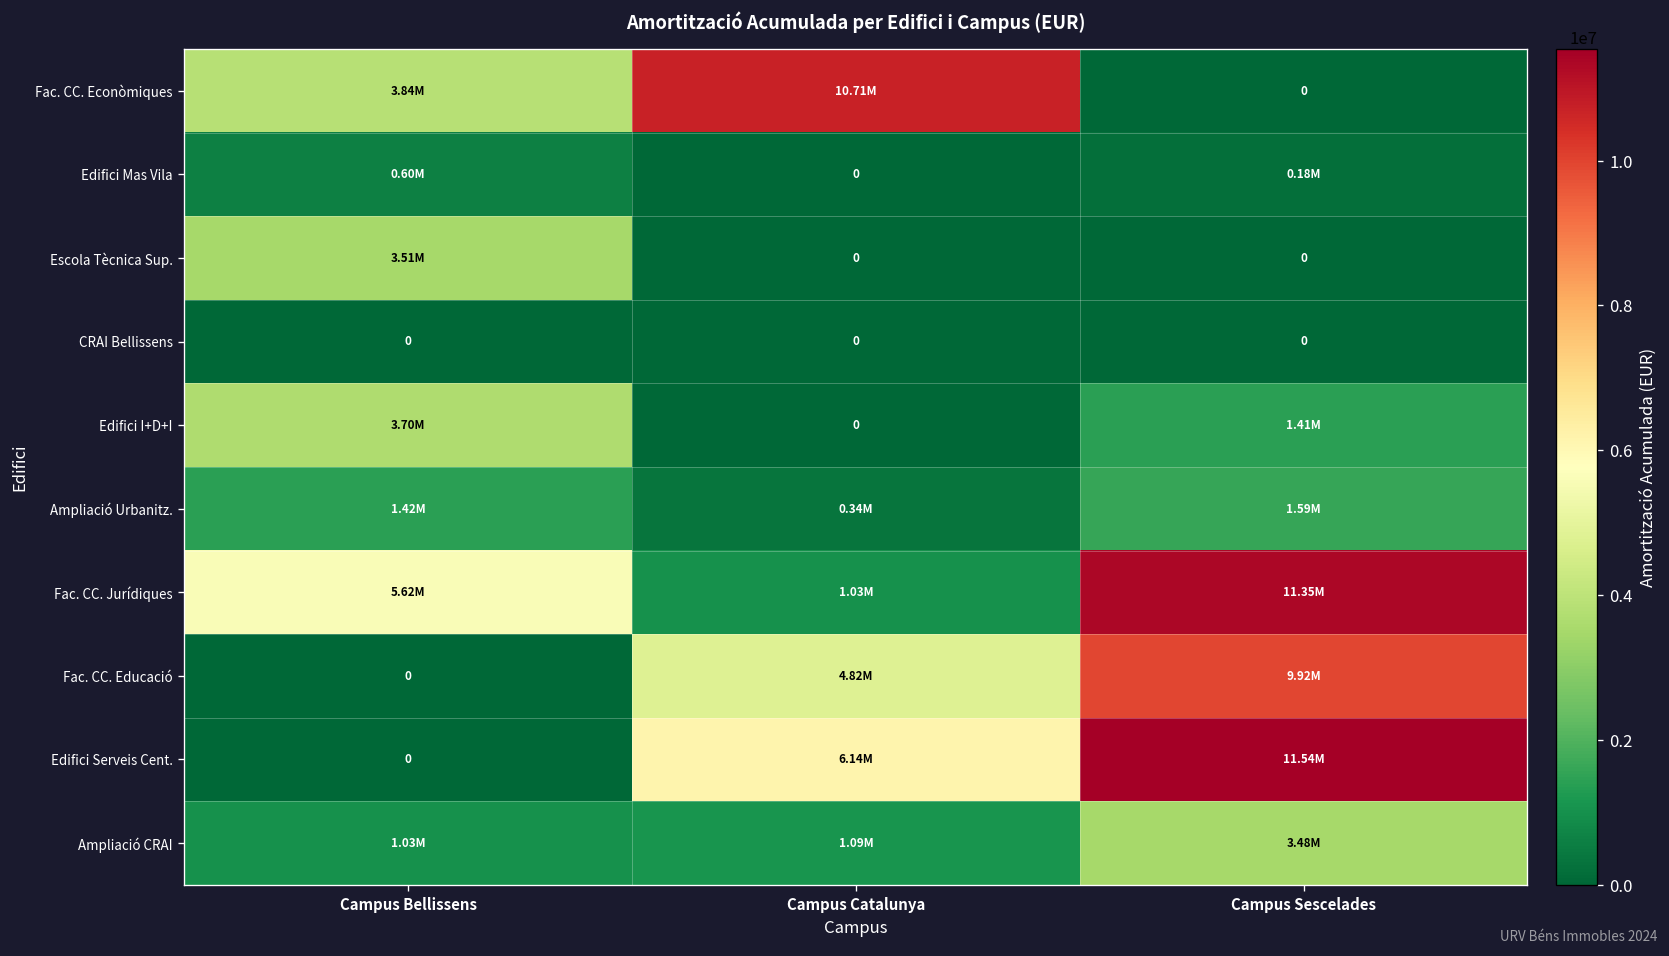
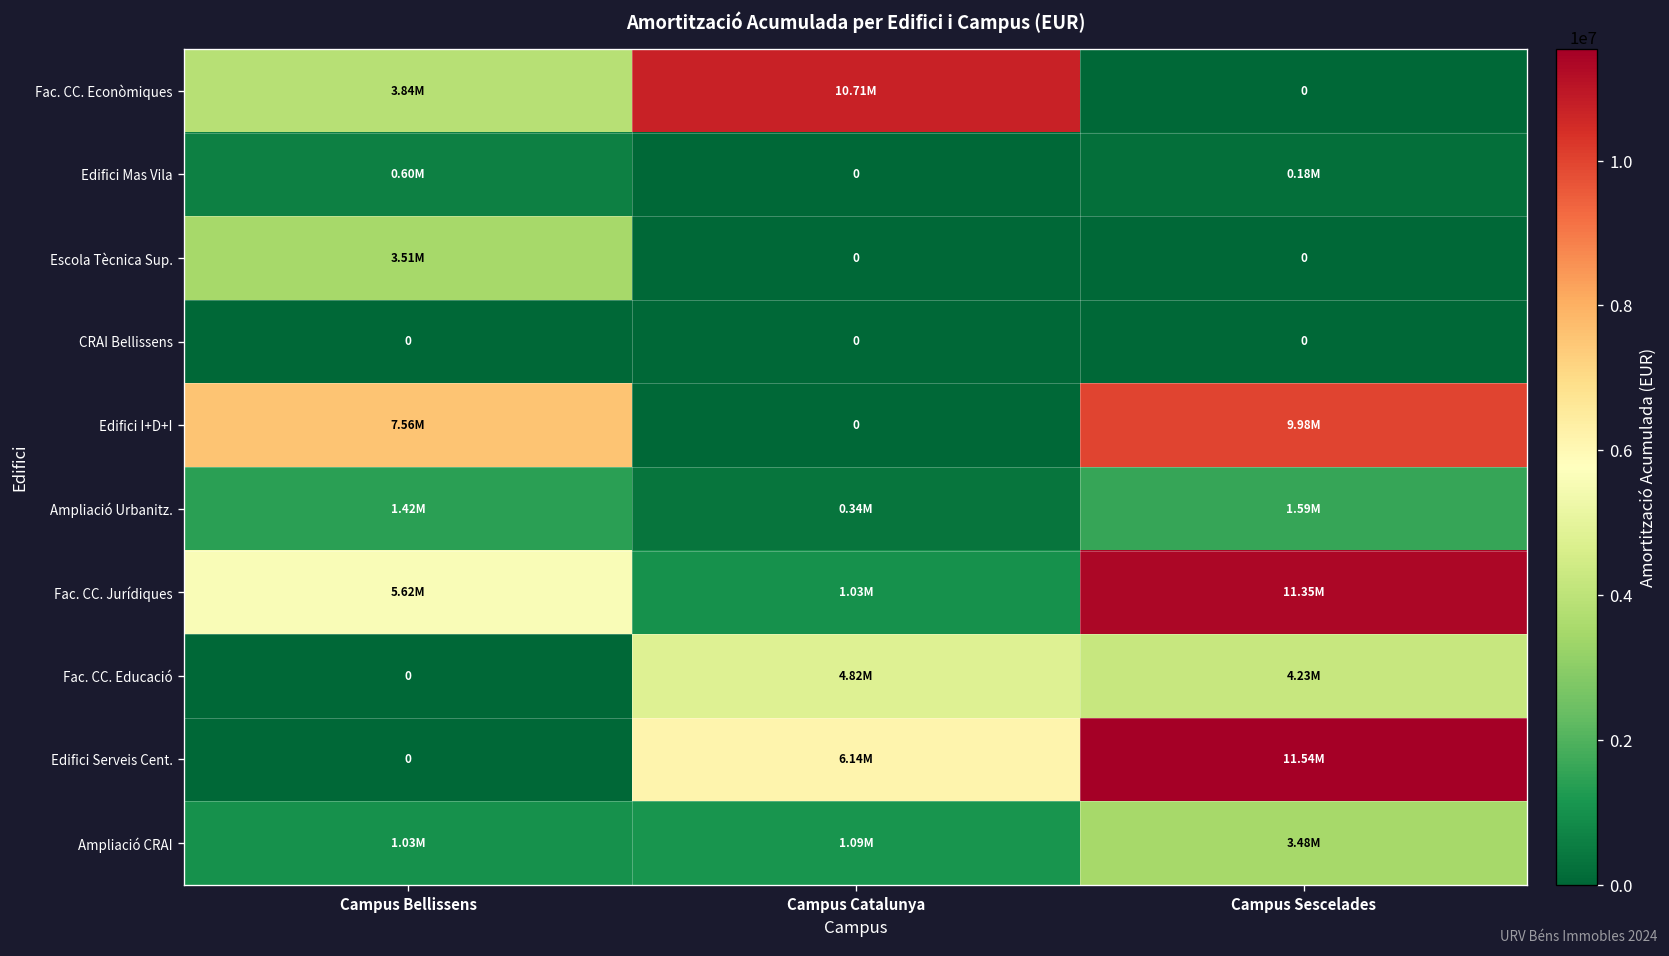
Edifici I+D+I, Campus Bellissens: 3.70M -> 7.56M
Edifici I+D+I, Campus Sescelades: 1.41M -> 9.98M
Fac. CC. Educació, Campus Sescelades: 9.92M -> 4.23M
